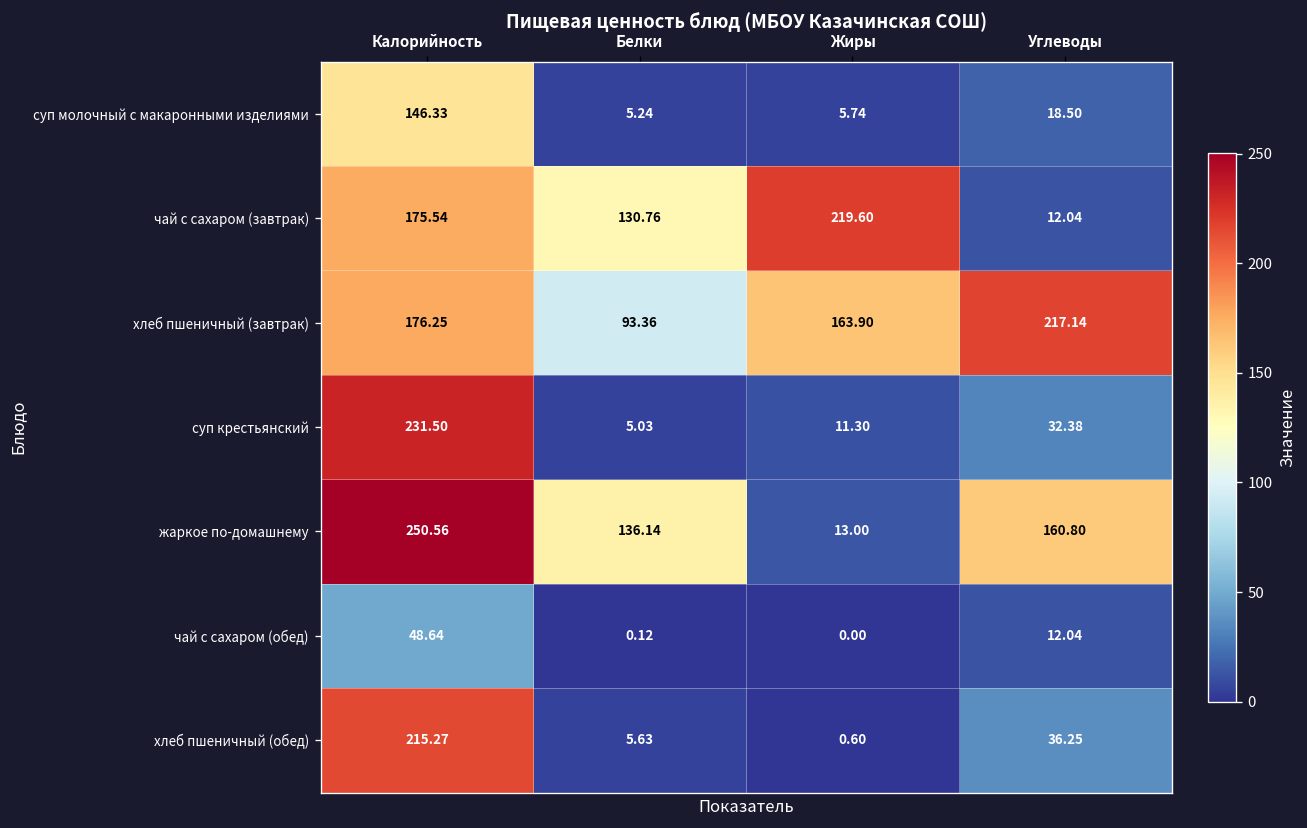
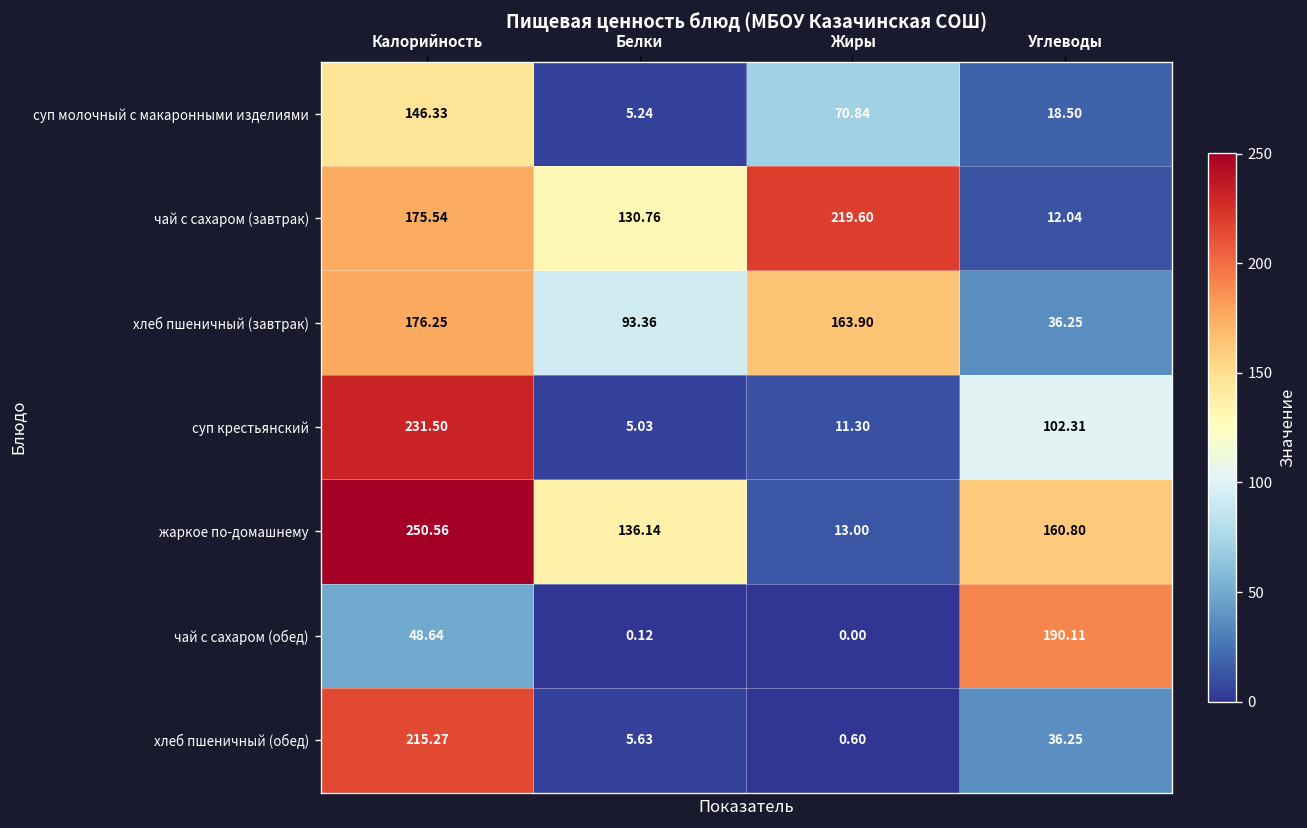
суп молочный с макаронными изделиями, Жиры: 5.74 -> 70.84
хлеб пшеничный (завтрак), Углеводы: 217.14 -> 36.25
суп крестьянский, Углеводы: 32.38 -> 102.31
чай с сахаром (обед), Углеводы: 12.04 -> 190.11
